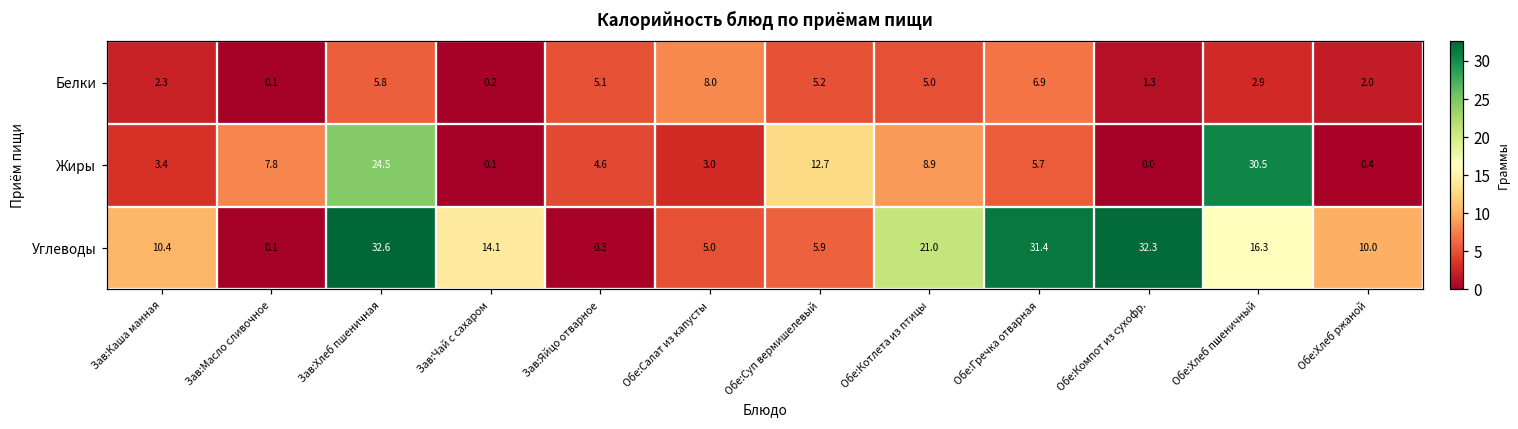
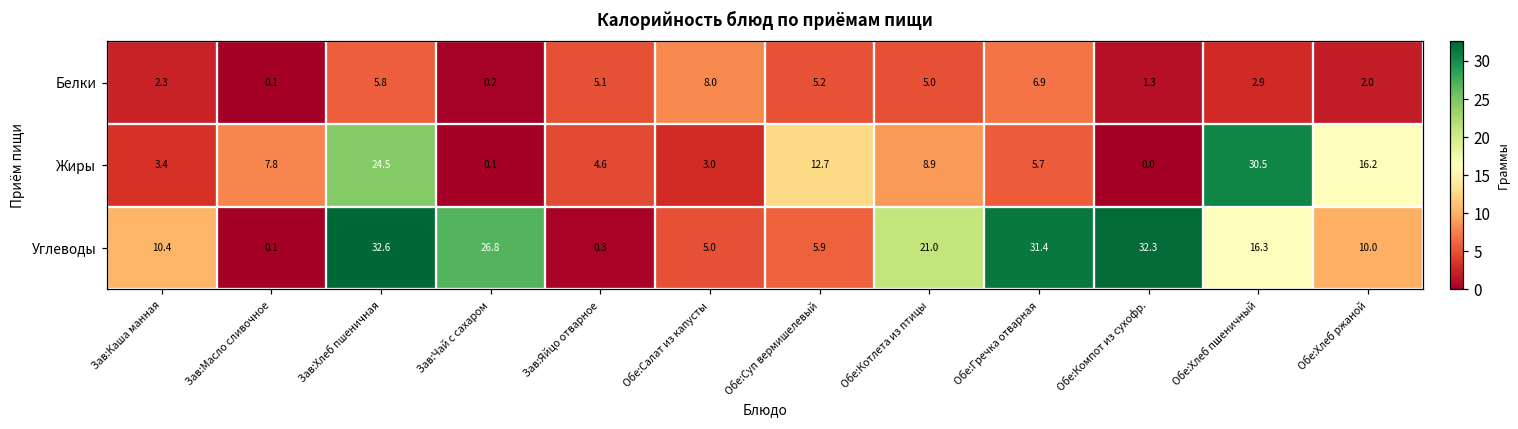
Жиры, Обе:Хлеб ржаной: 0.4 -> 16.2
Углеводы, Зав:Чай с сахаром: 14.1 -> 26.8
